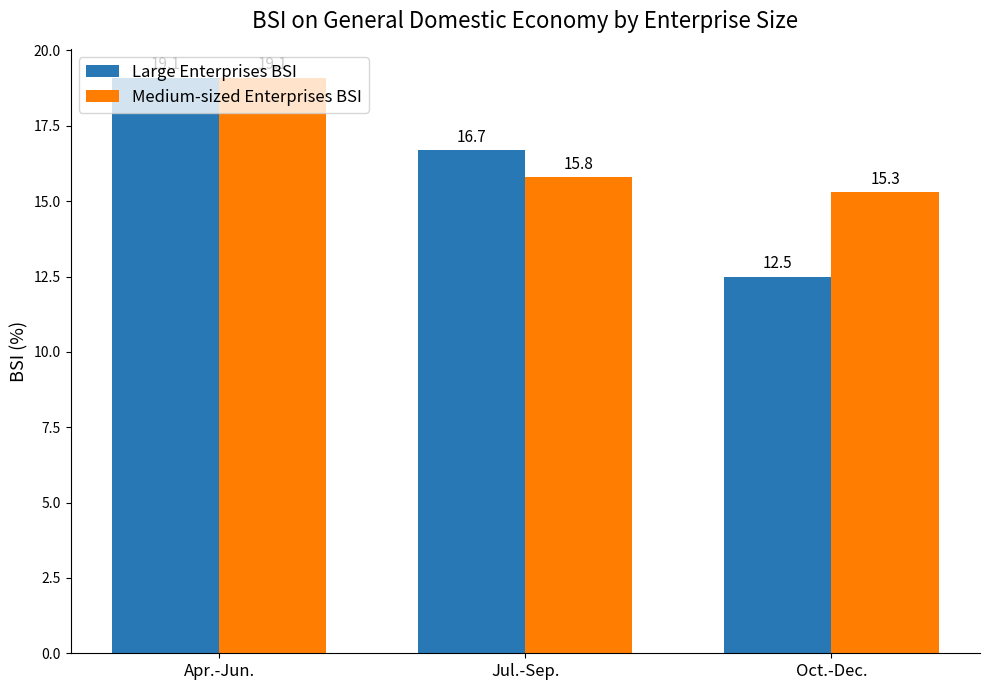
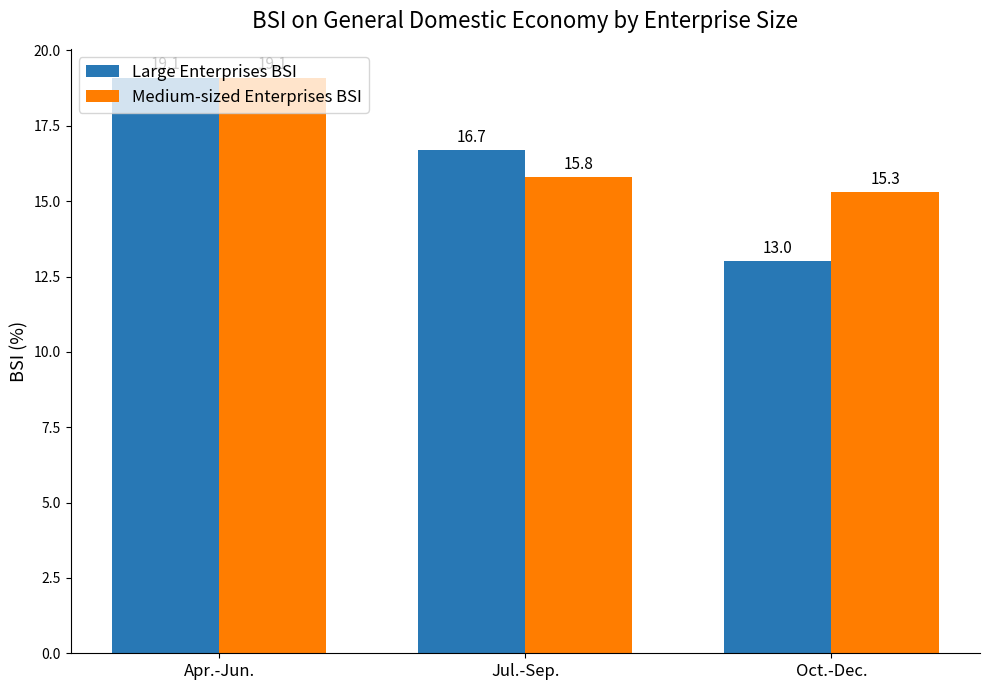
Large Enterprises BSI, Oct.-Dec.: 12.5 -> 13.0
